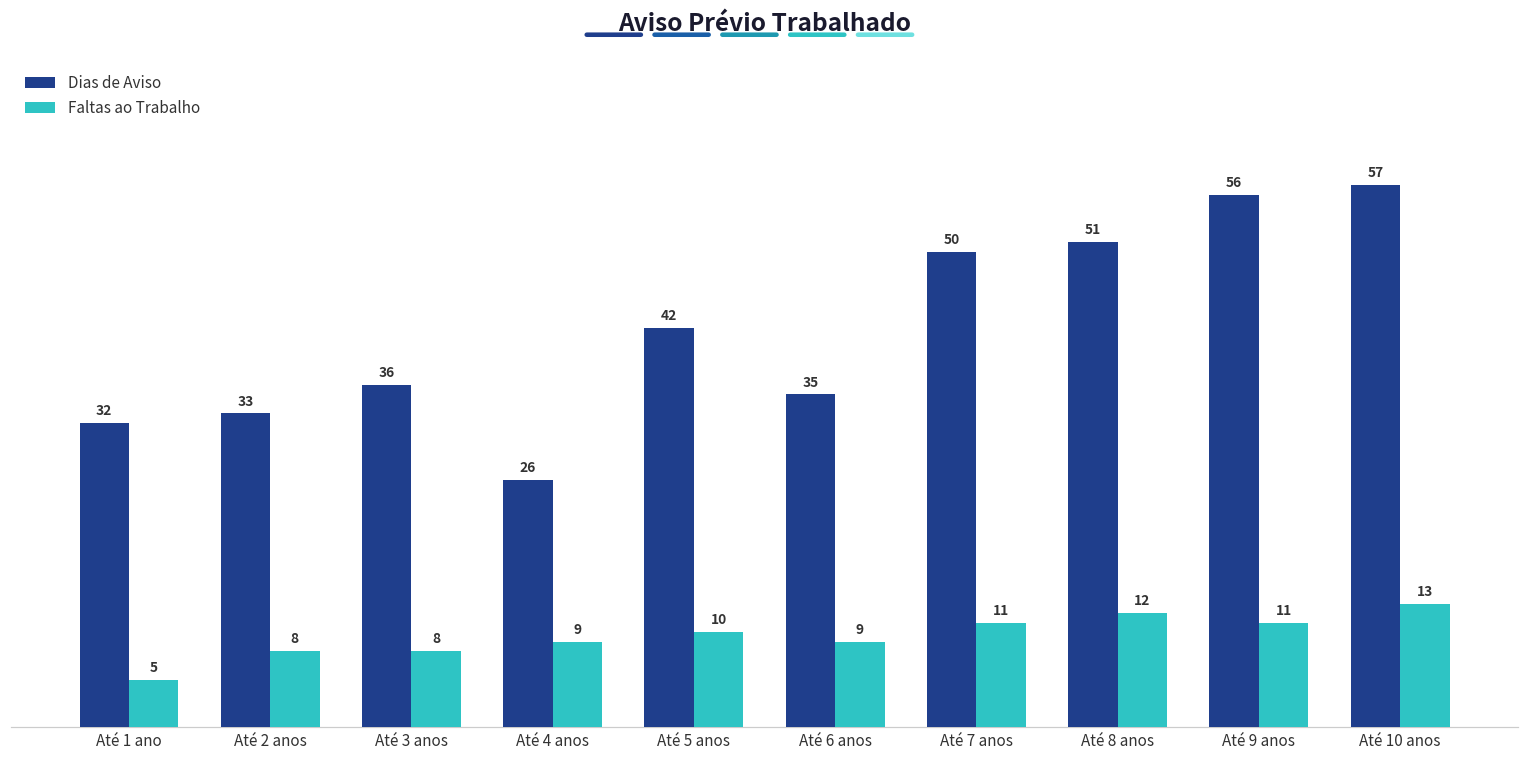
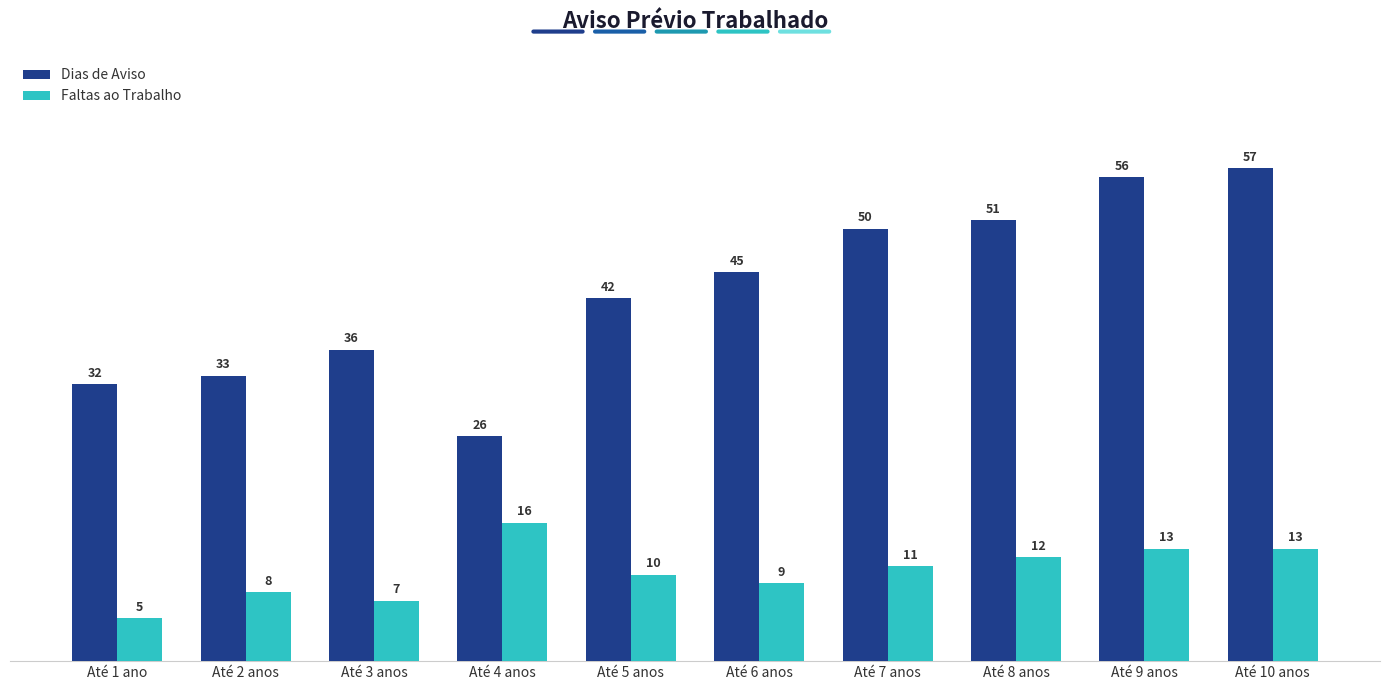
Faltas ao Trabalho, Até 3 anos: 8 -> 7
Faltas ao Trabalho, Até 4 anos: 9 -> 16
Dias de Aviso, Até 6 anos: 35 -> 45
Faltas ao Trabalho, Até 9 anos: 11 -> 13
